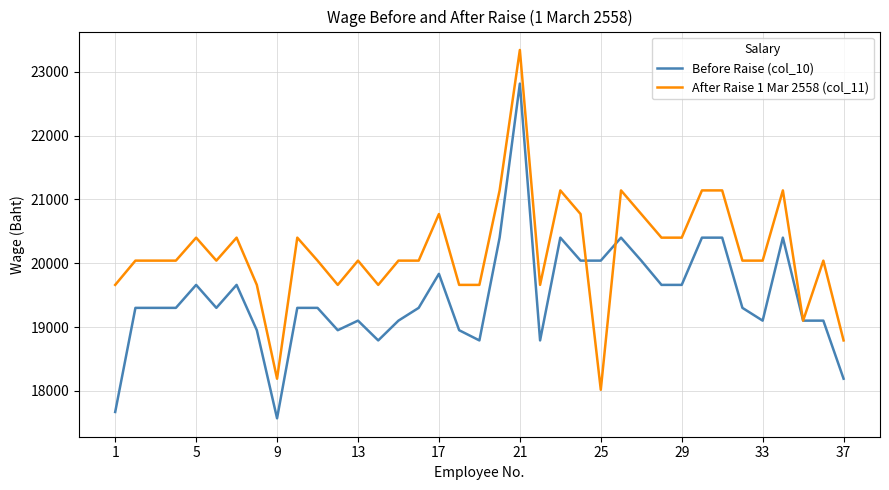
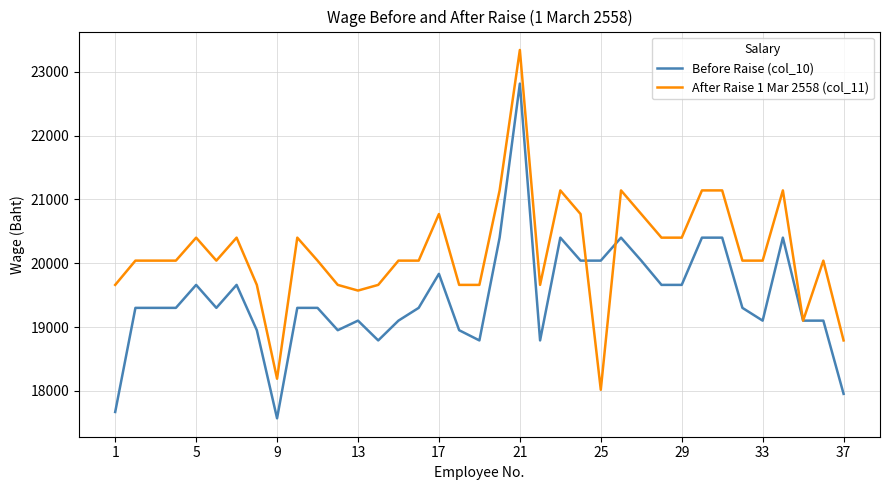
After Raise 1 Mar 2558 (col_11), 13: 20000 -> 19600
Before Raise (col_10), 37: 18200 -> 18000
